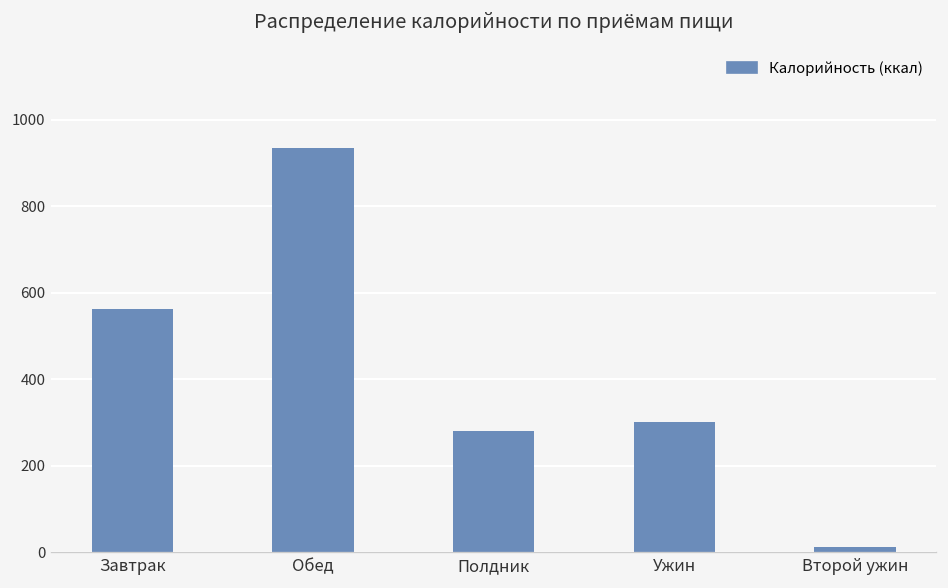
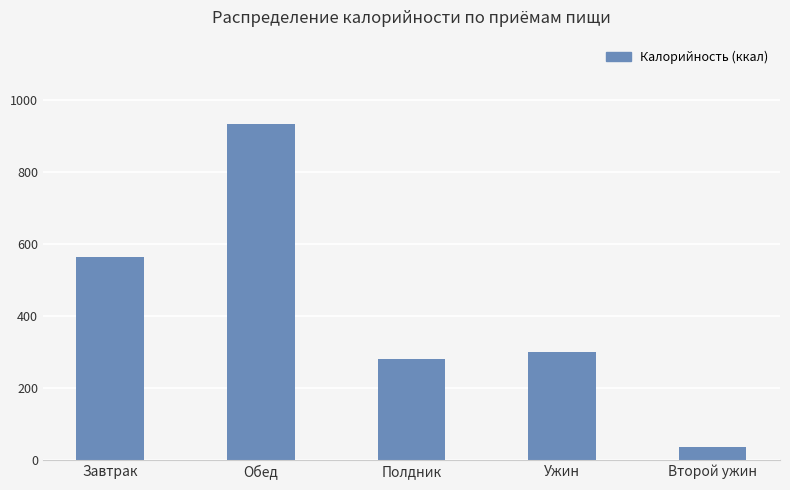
Второй ужин: 10 -> 40
